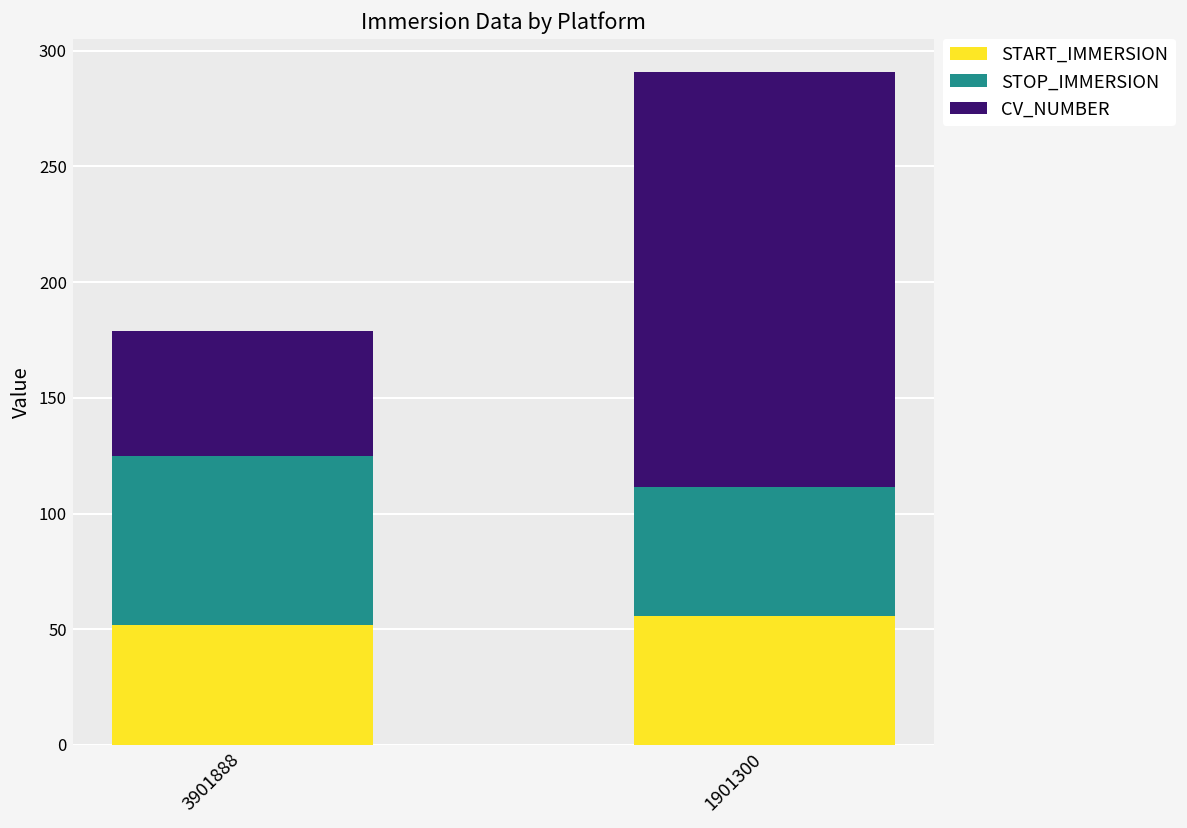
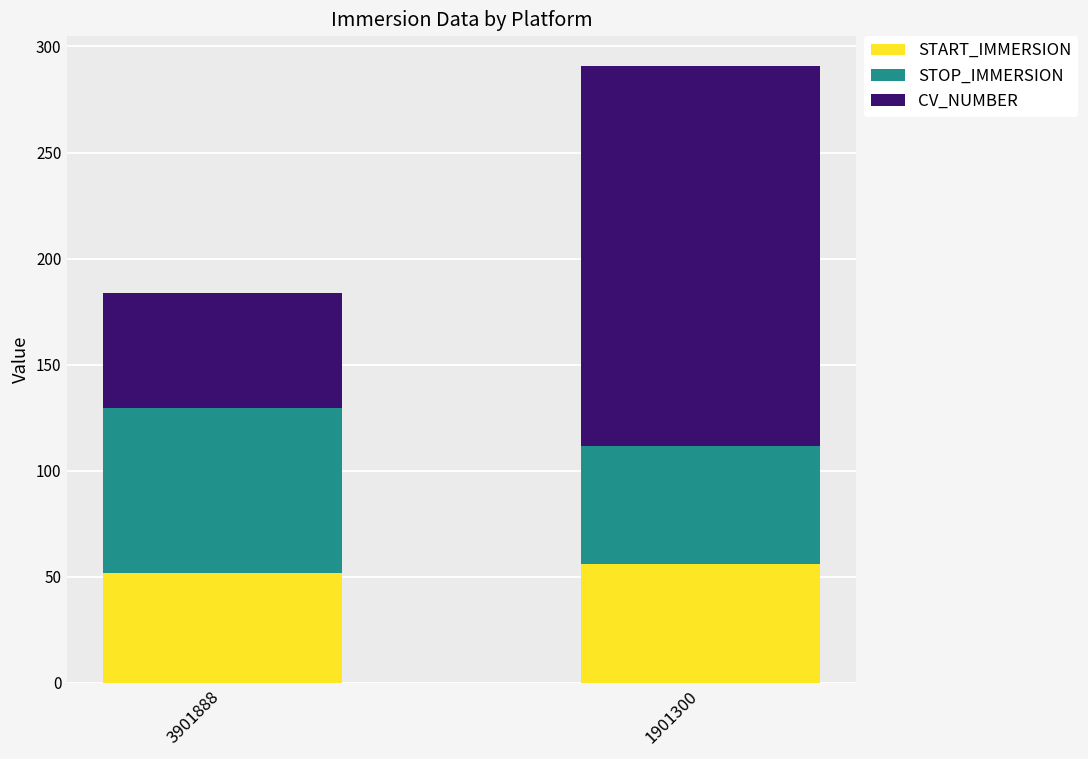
STOP_IMMERSION, 3901888: 73 -> 78
